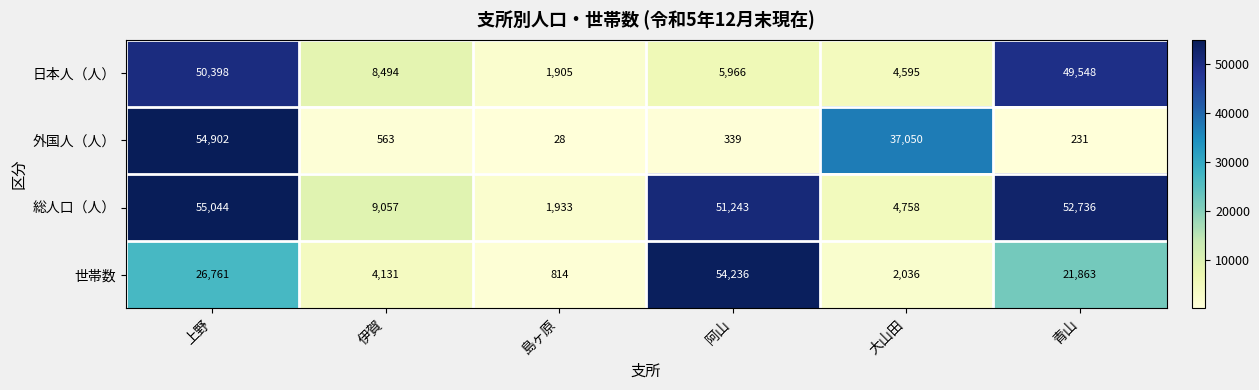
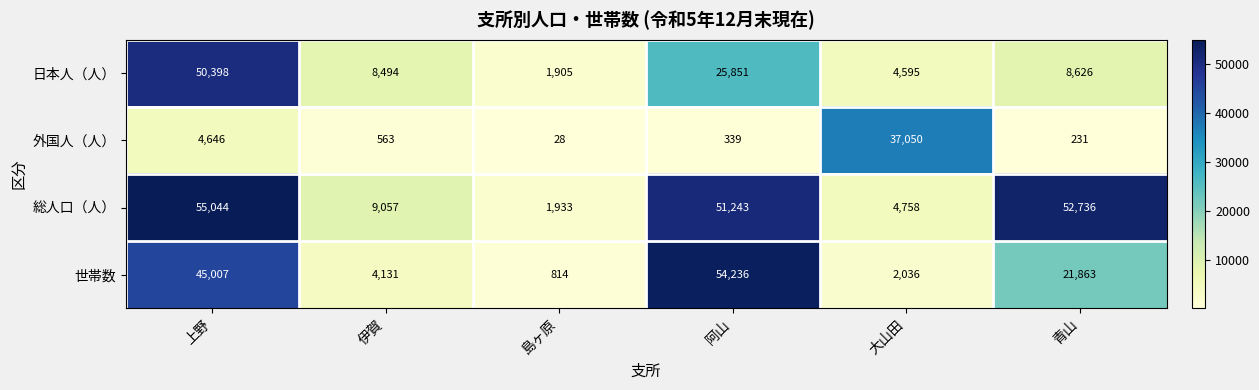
日本人（人）, 阿山: 5,966 -> 25,851
日本人（人）, 青山: 49,548 -> 8,626
外国人（人）, 上野: 54,902 -> 4,646
世帯数, 上野: 26,761 -> 45,007
